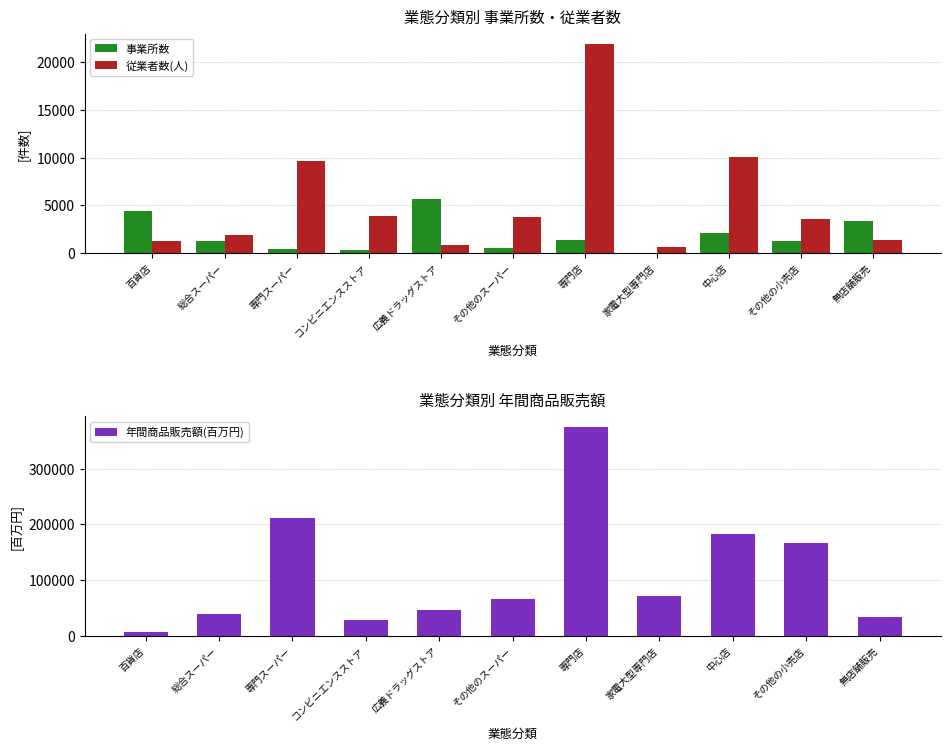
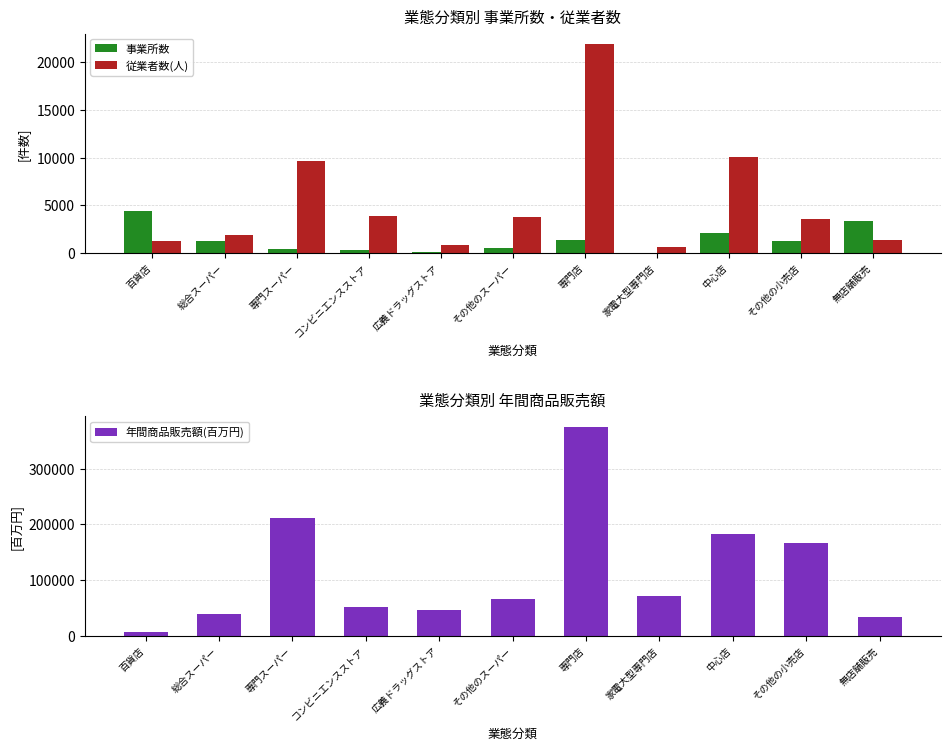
業態分類別 事業所数・従業者数, 事業所数, 広義ドラッグストア: 6000 -> 0
業態分類別 年間商品販売額, コンビニエンスストア: 30000 -> 50000
